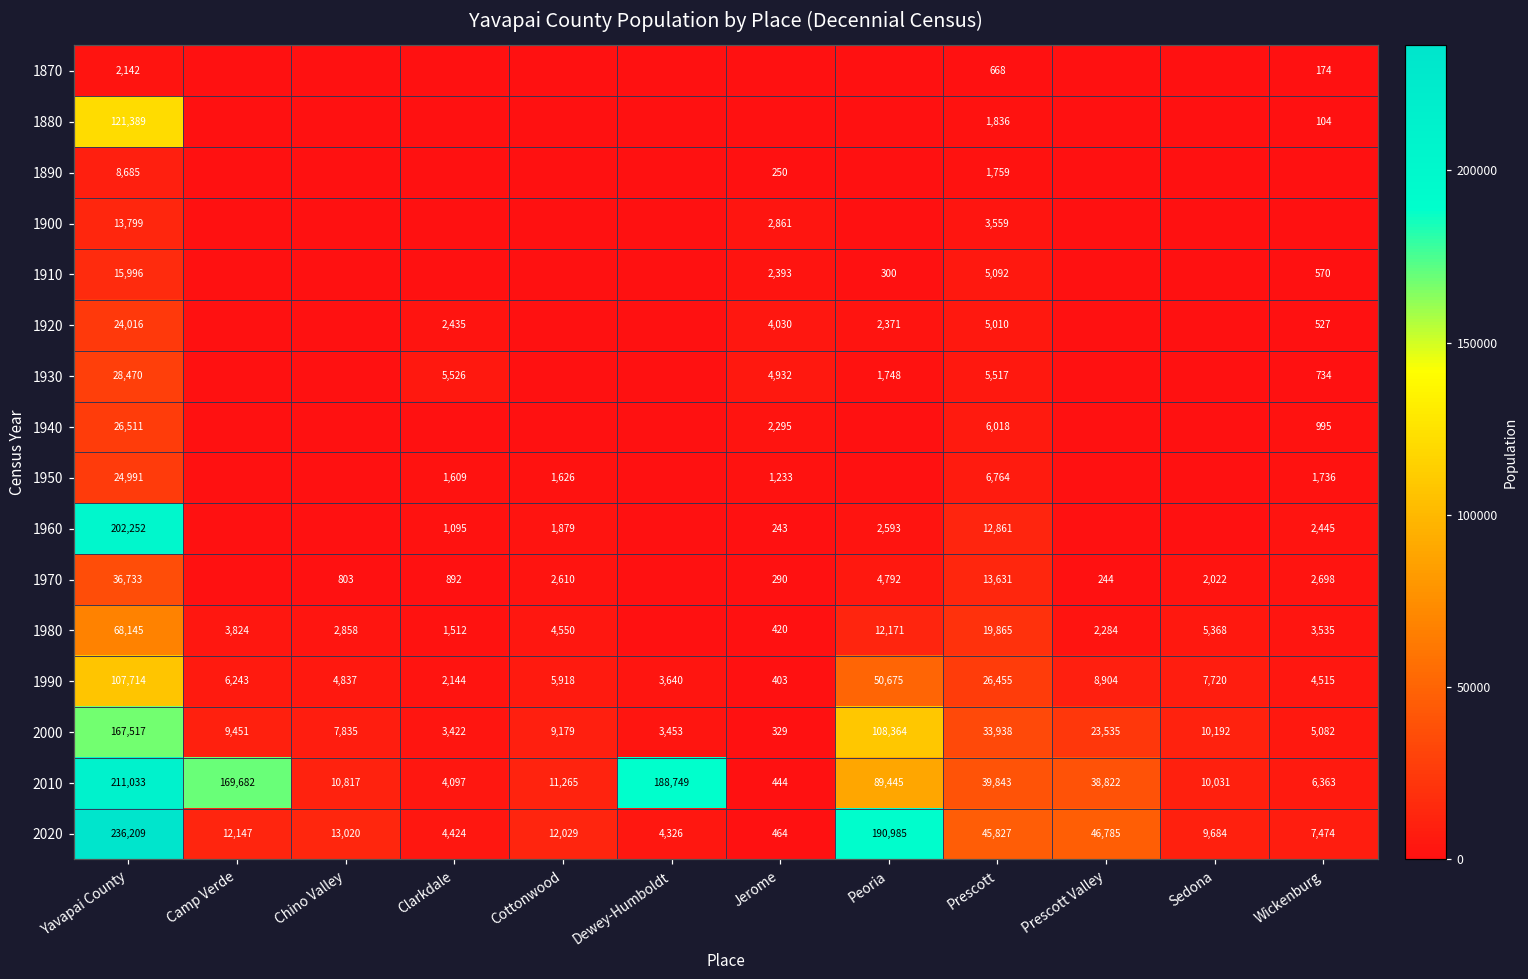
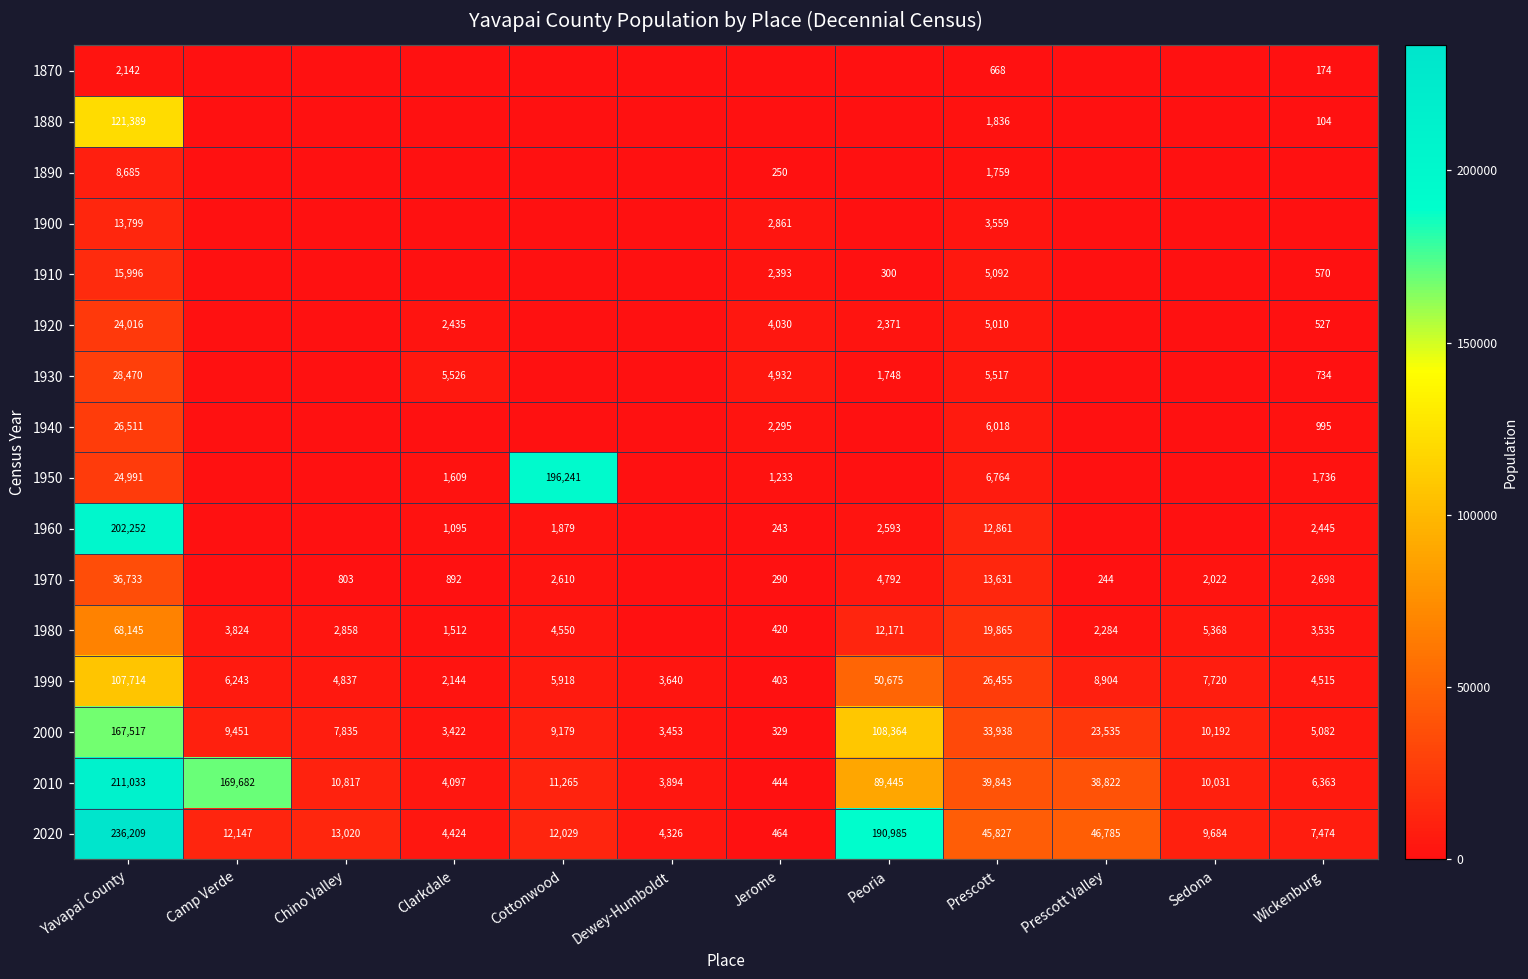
1950, Cottonwood: 1,626 -> 196,241
2010, Dewey-Humboldt: 188,749 -> 3,894
